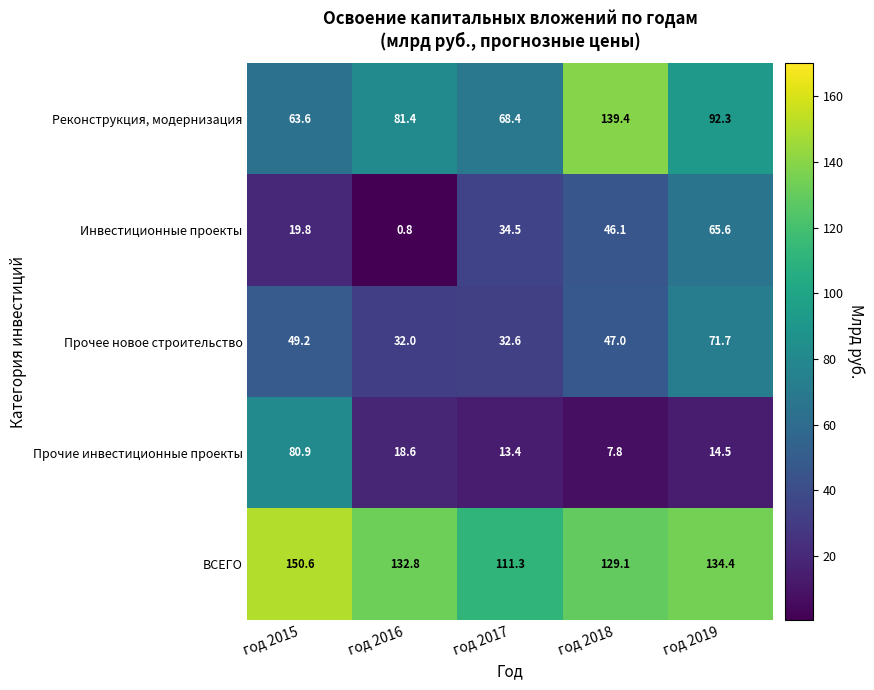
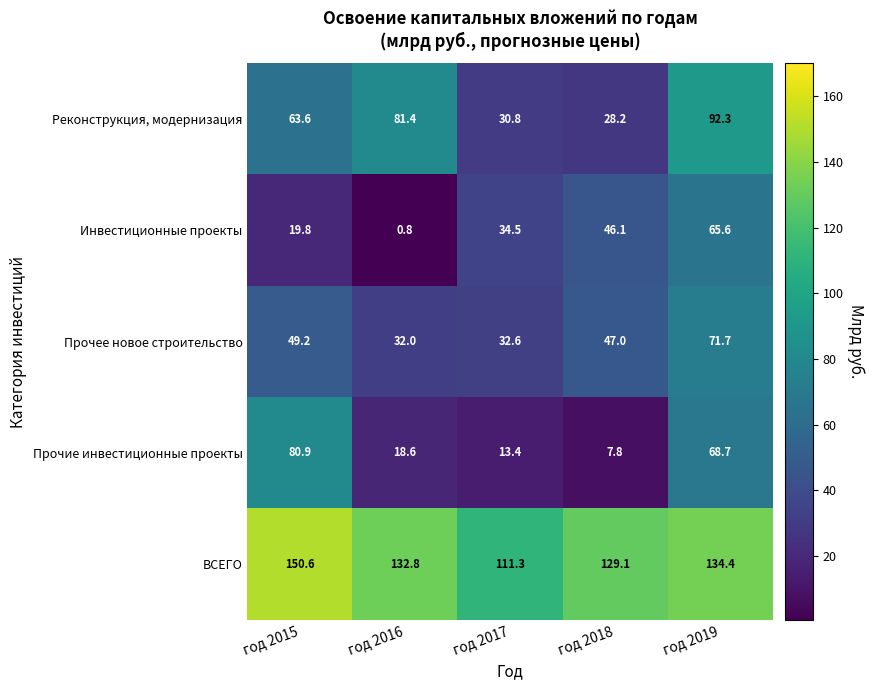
Реконструкция, модернизация, год 2017: 68.4 -> 30.8
Реконструкция, модернизация, год 2018: 139.4 -> 28.2
Прочие инвестиционные проекты, год 2019: 14.5 -> 68.7
